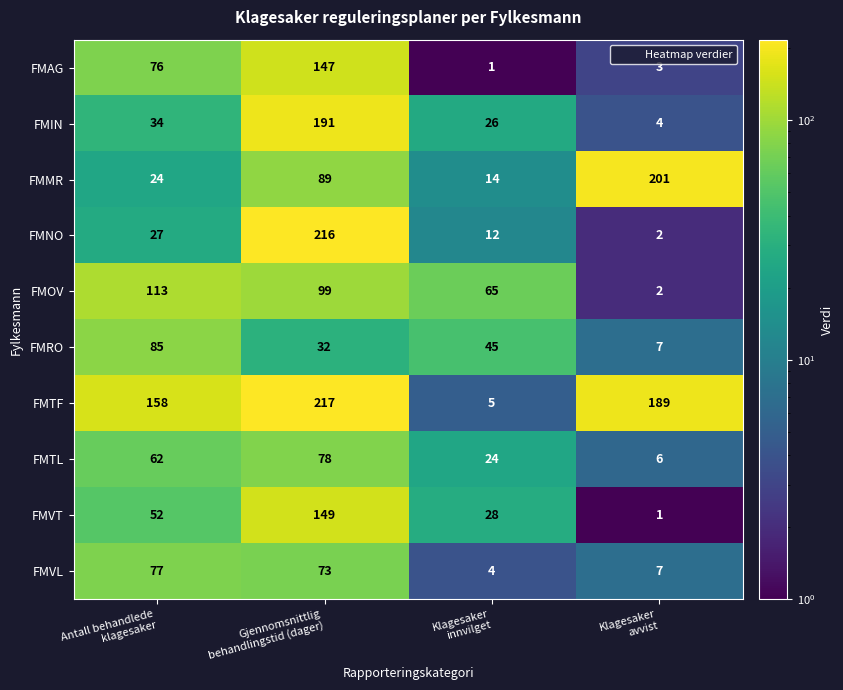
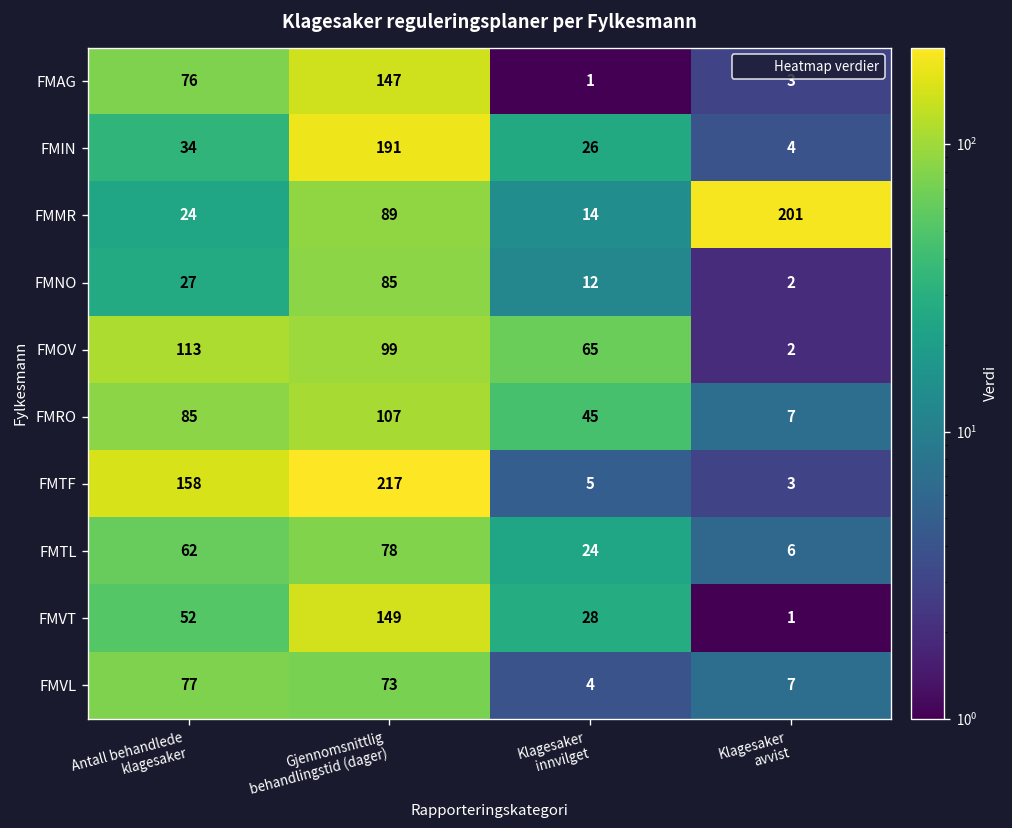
FMNO, Gjennomsnittlig behandlingstid (dager): 216 -> 85
FMRO, Gjennomsnittlig behandlingstid (dager): 32 -> 107
FMTF, Klagesaker avvist: 189 -> 3
